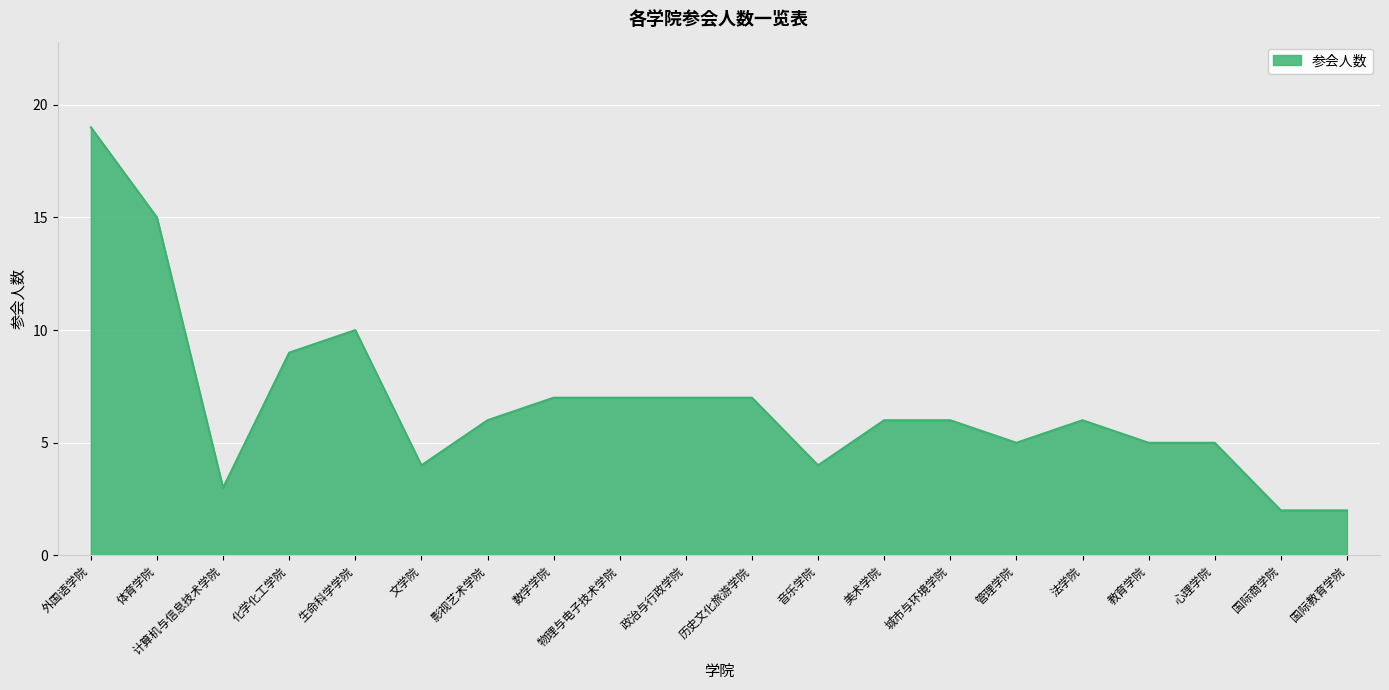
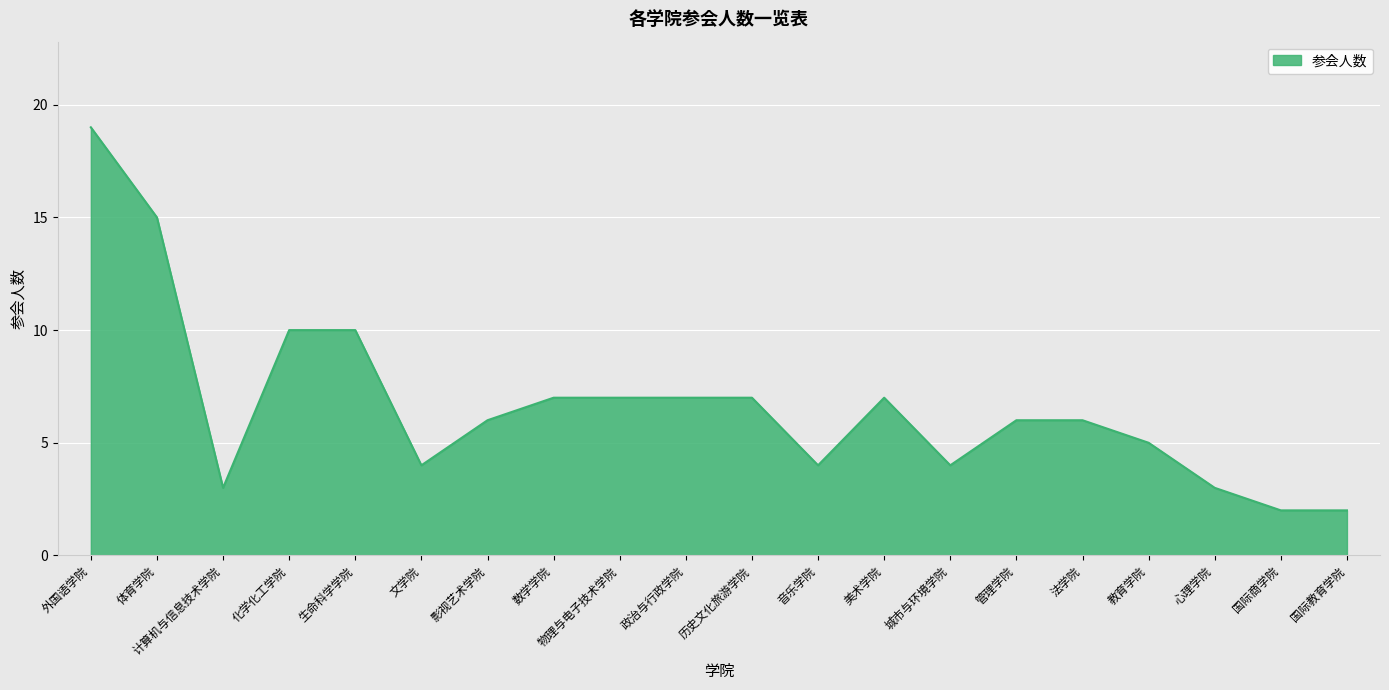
化学化工学院: 9 -> 10
美术学院: 6 -> 7
城市与环境学院: 6 -> 4
管理学院: 5 -> 6
心理学院: 5 -> 3
